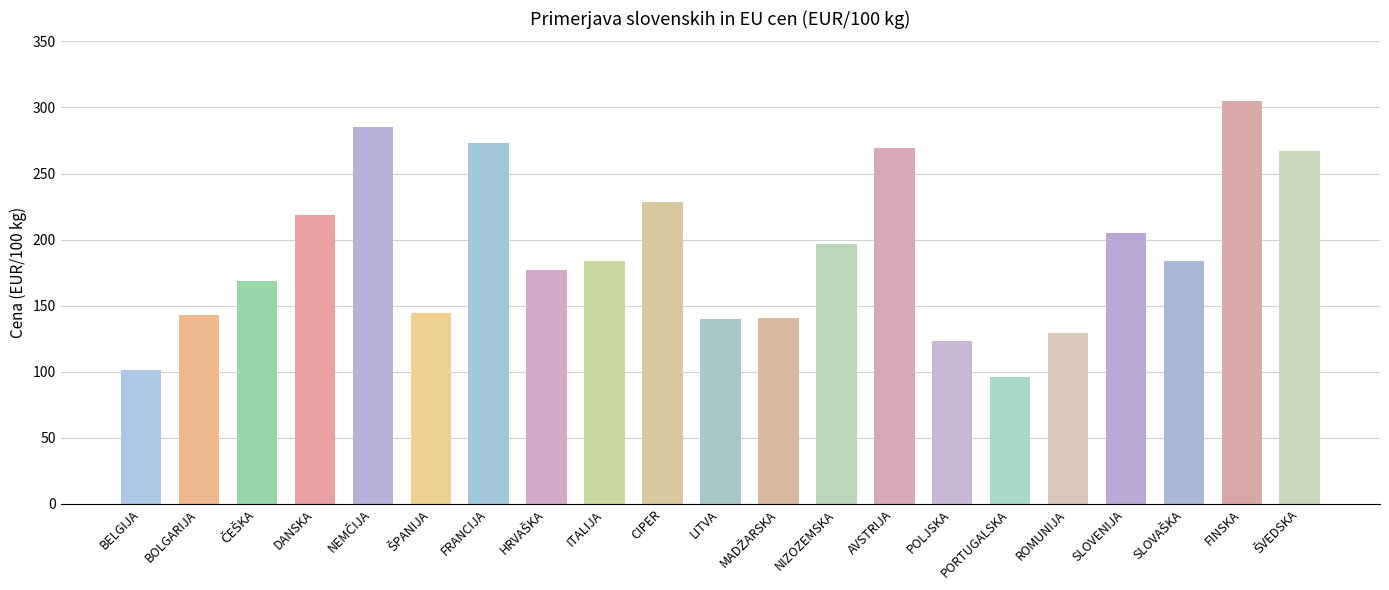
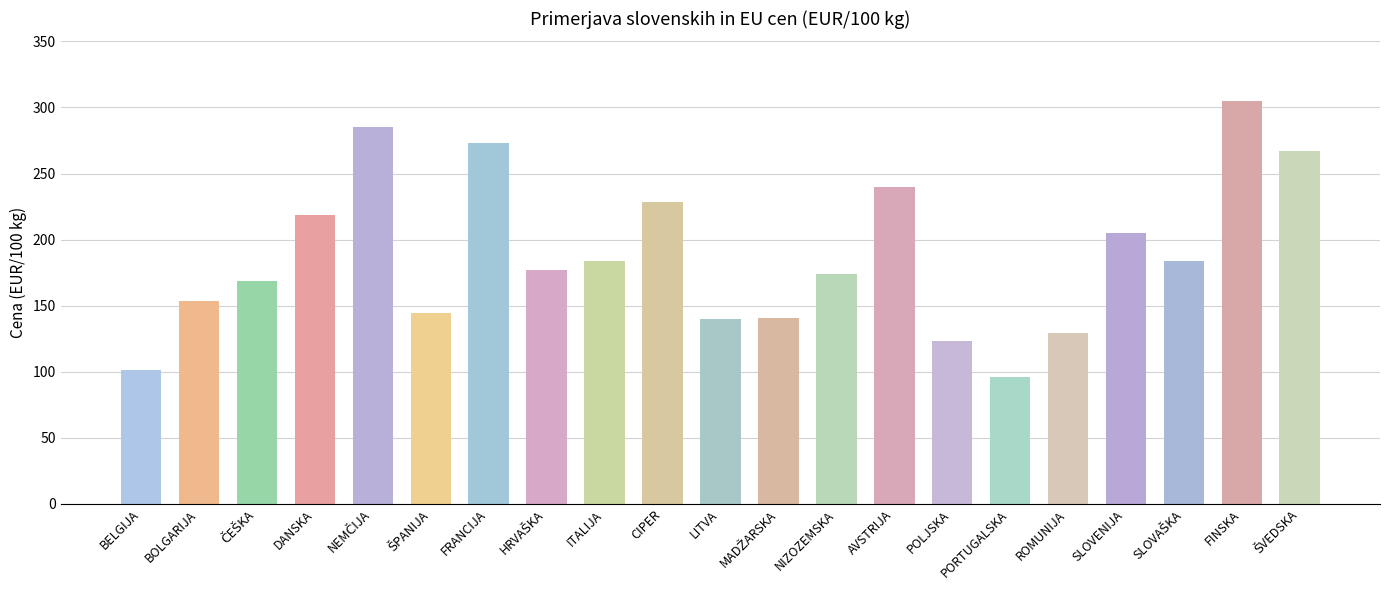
BOLGARIJA: 143 -> 154
NIZOZEMSKA: 197 -> 174
AVSTRIJA: 270 -> 240
